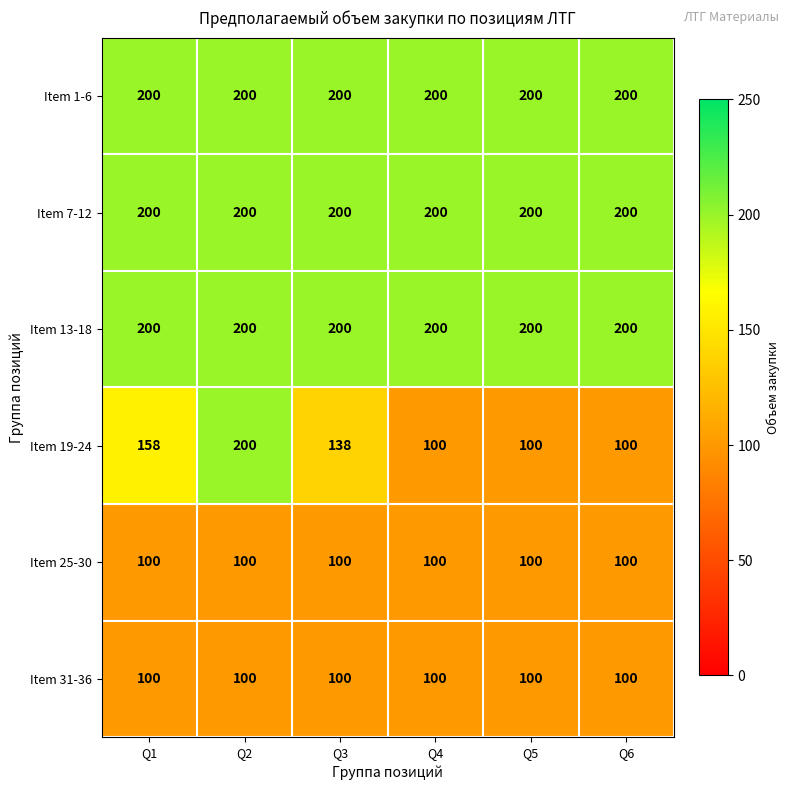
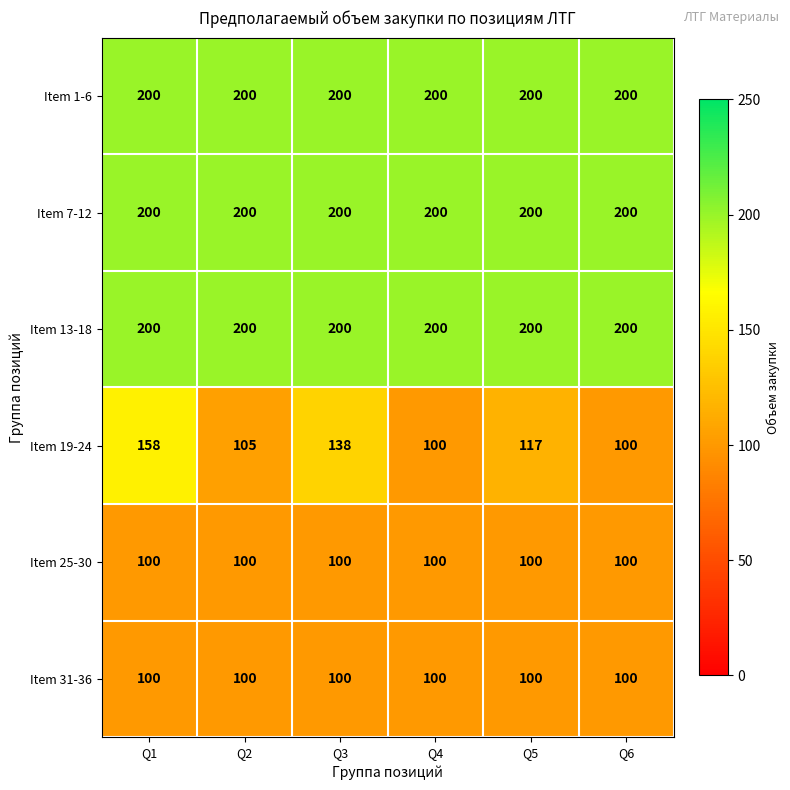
Item 19-24, Q2: 200 -> 105
Item 19-24, Q5: 100 -> 117
